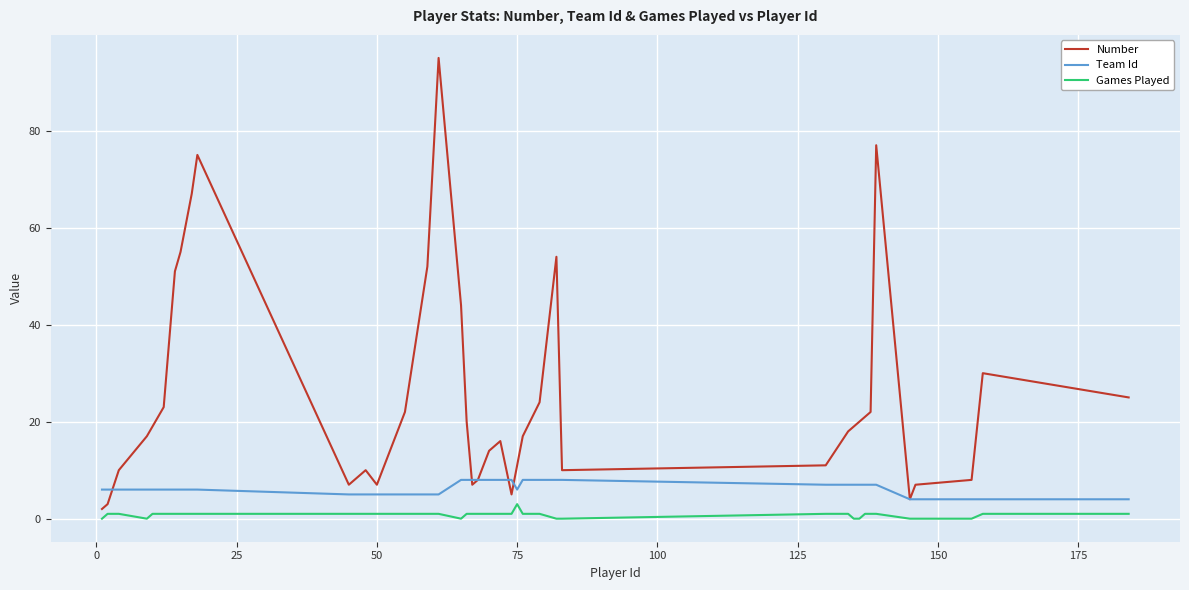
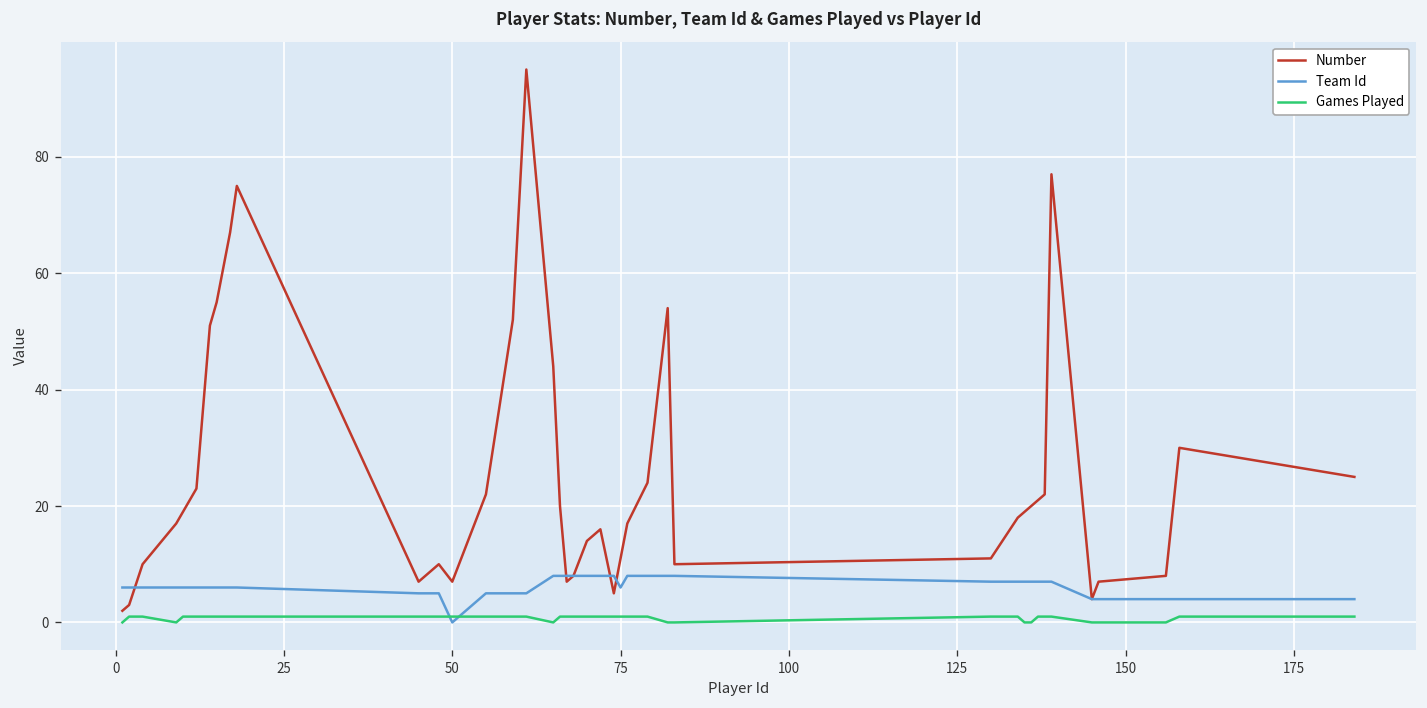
Team Id, 50: 5 -> 0
Games Played, 75: 3 -> 1
